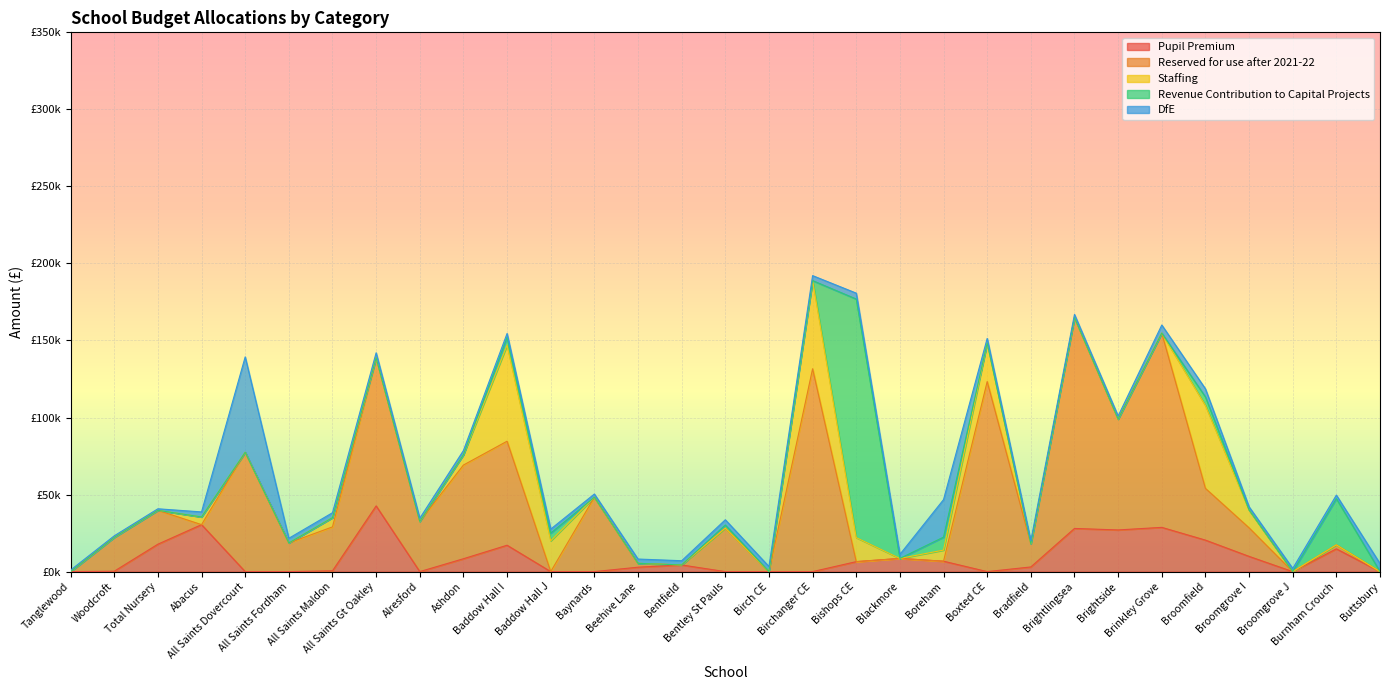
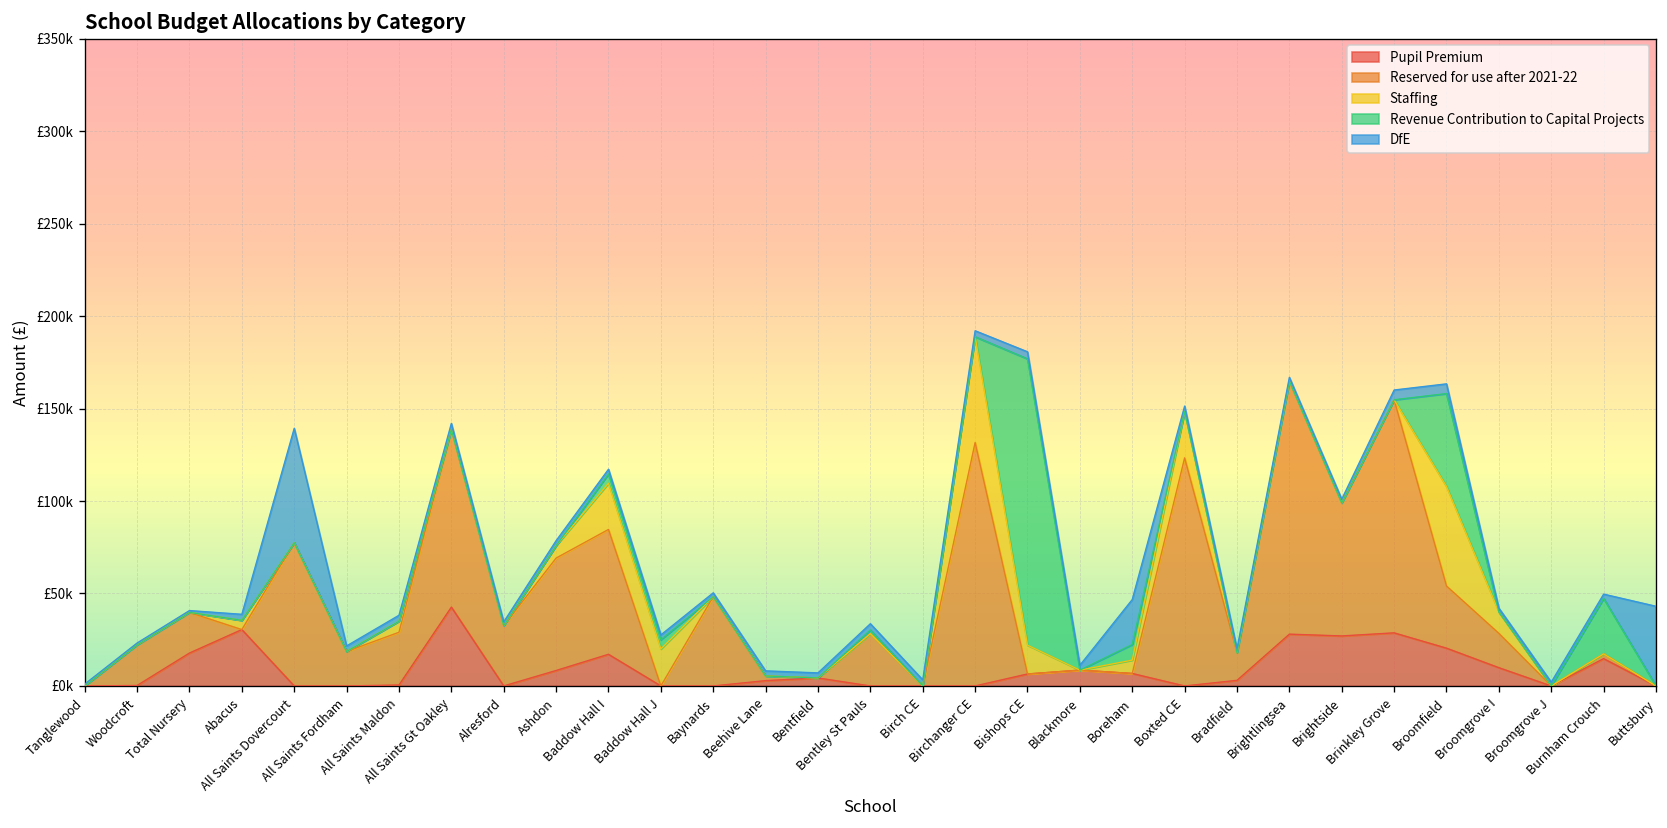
Staffing, Baddow Hall I: £62000 -> £25000
Revenue Contribution to Capital Projects, Broomfield: £6000 -> £50000
DfE, Buttsbury: £5000 -> £43000
